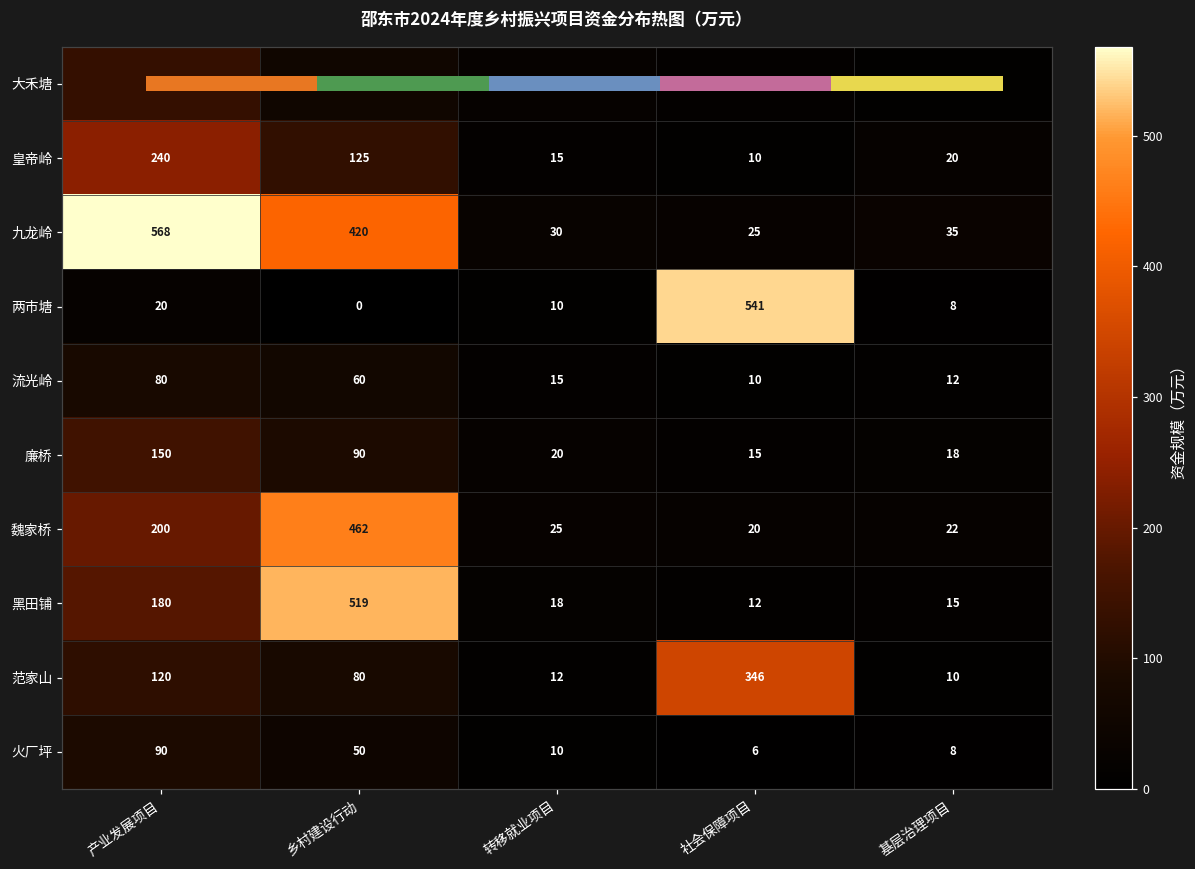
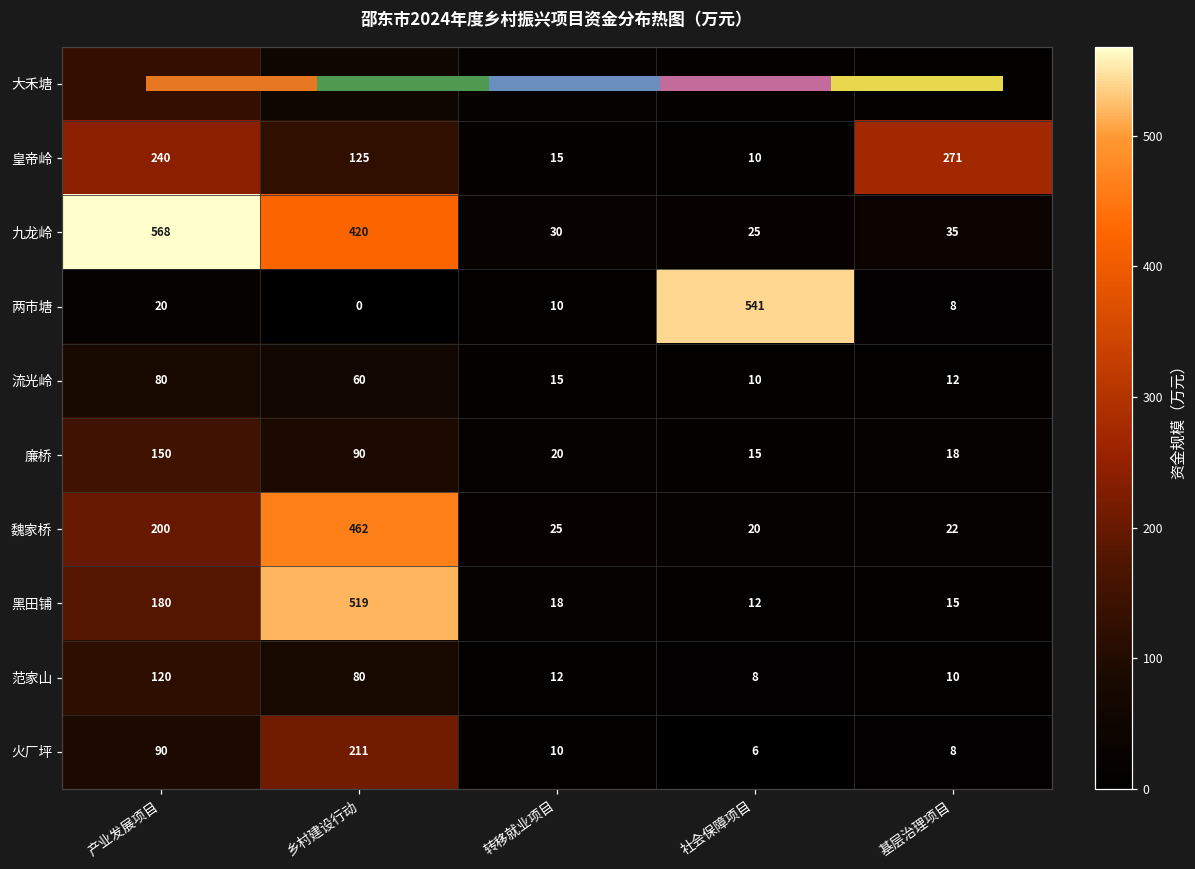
邵东市2024年度乡村振兴项目资金分布热图（万元）, 皇帝岭, 基层治理项目: 20 -> 271
邵东市2024年度乡村振兴项目资金分布热图（万元）, 范家山, 社会保障项目: 346 -> 8
邵东市2024年度乡村振兴项目资金分布热图（万元）, 火厂坪, 乡村建设行动: 50 -> 211
